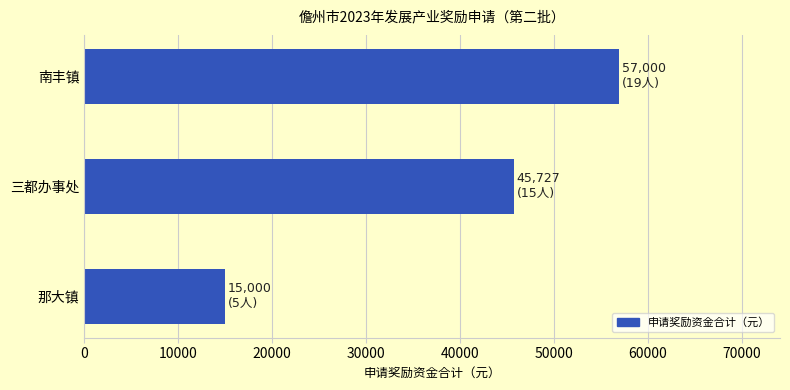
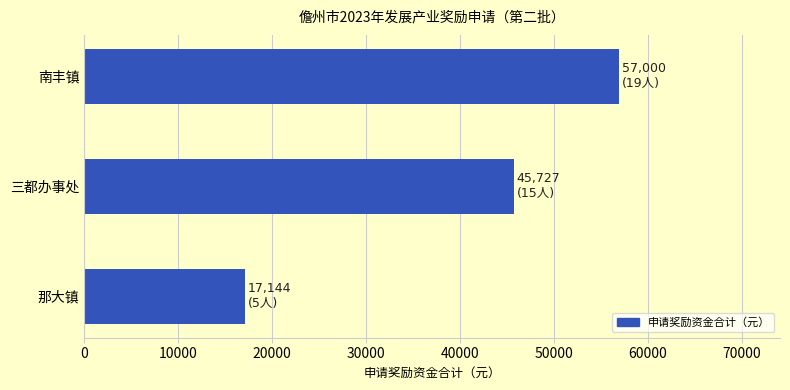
那大镇: 15,000 -> 17,144
